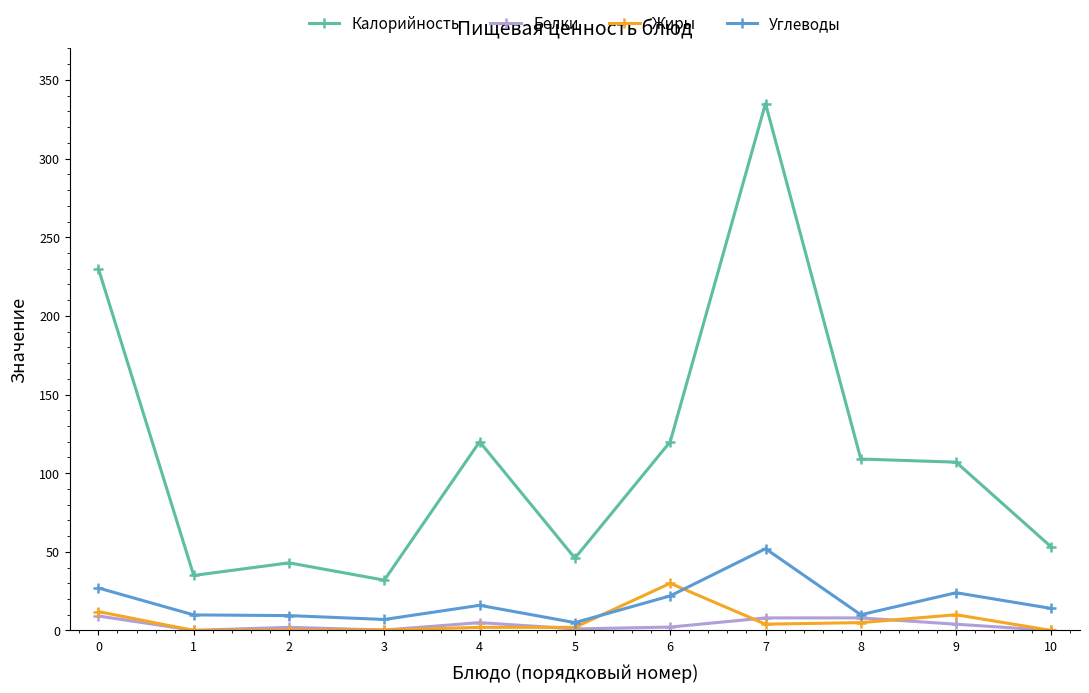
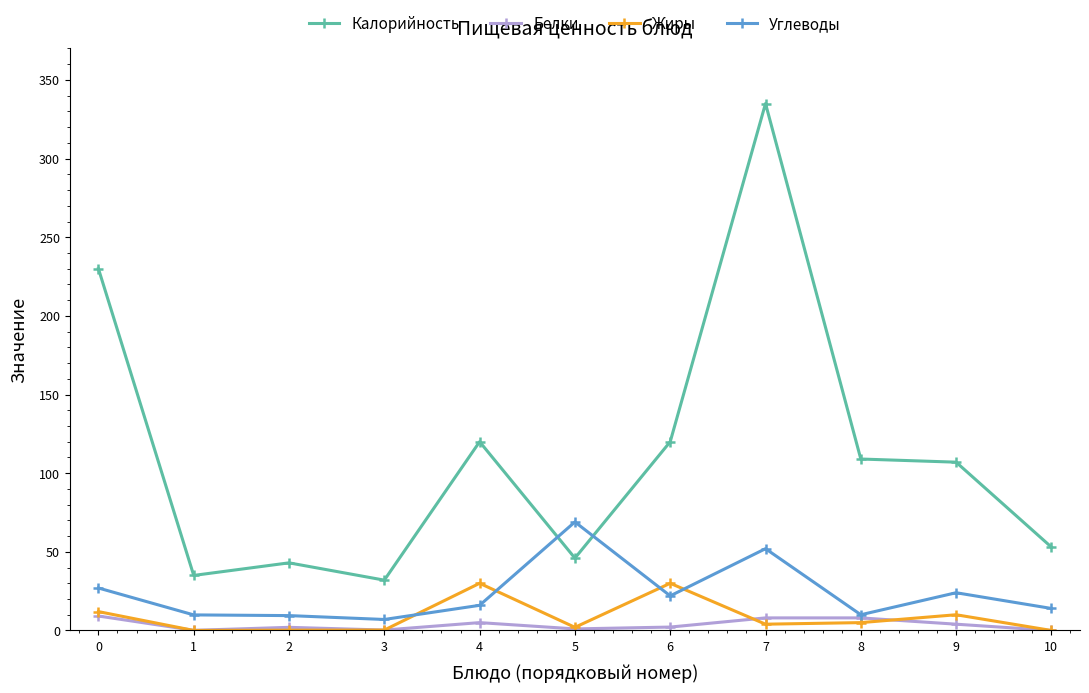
Жиры, 4: 2 -> 30
Углеводы, 5: 5 -> 69
